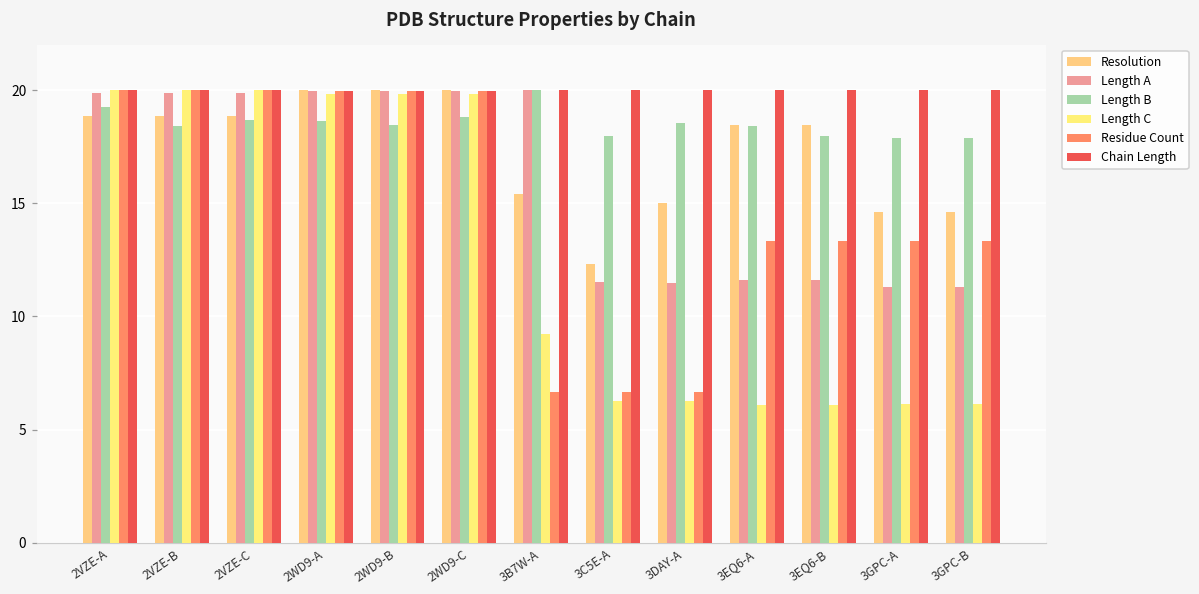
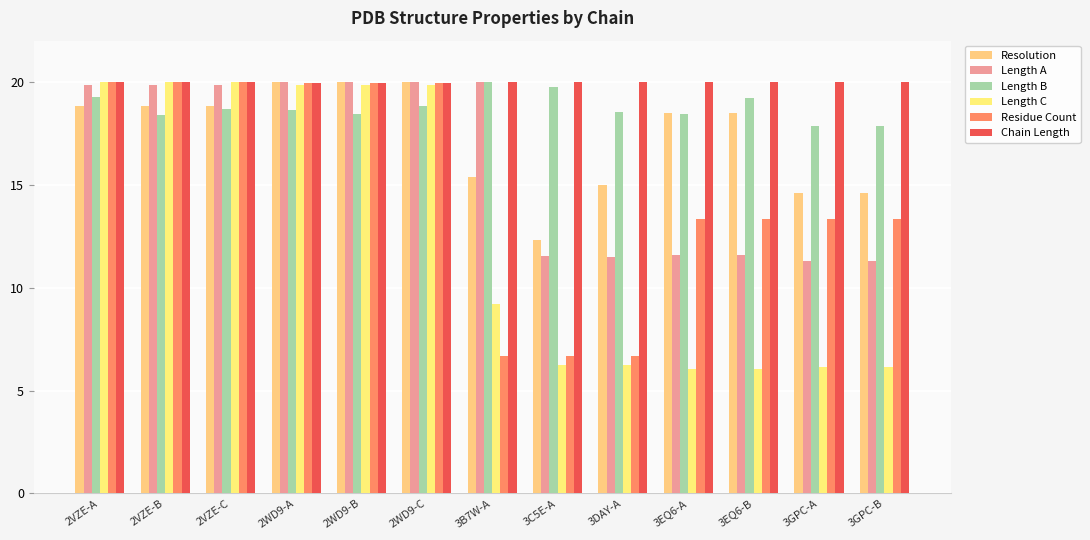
Length B, 3C5E-A: 18.0 -> 19.8
Length B, 3EQ6-B: 18.0 -> 19.2
